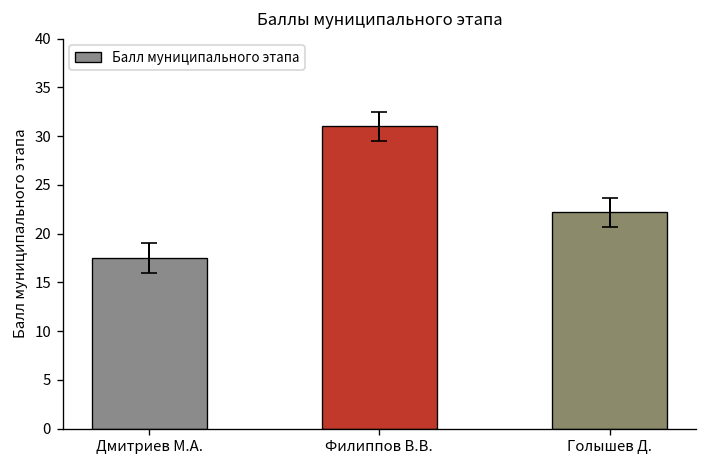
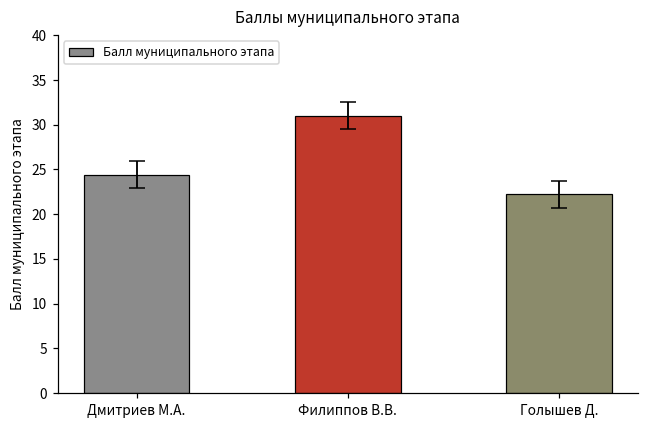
Балл муниципального этапа, Дмитриев М.А.: 18 -> 24
